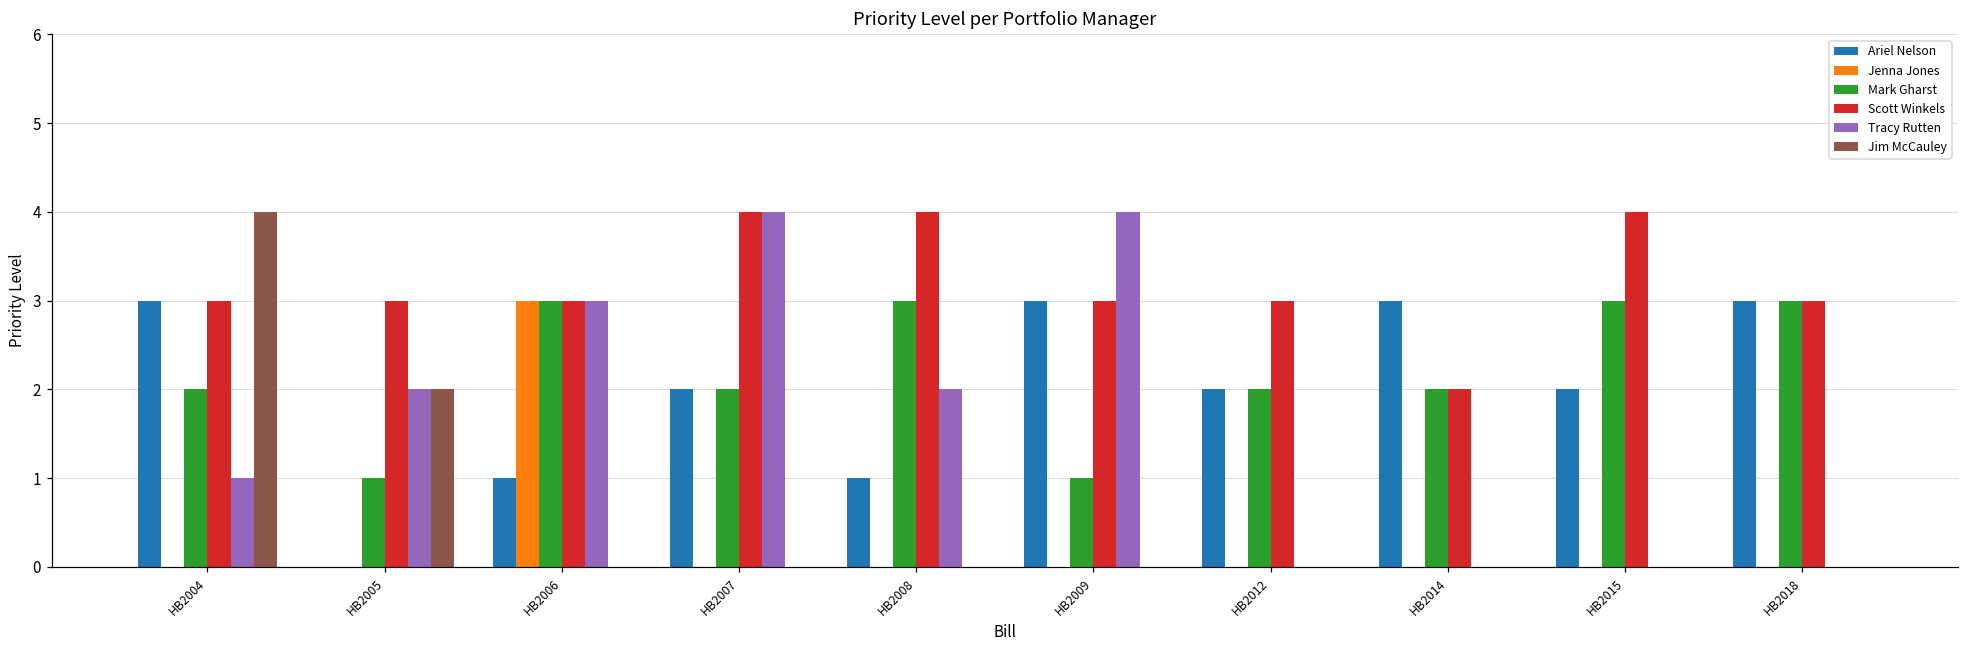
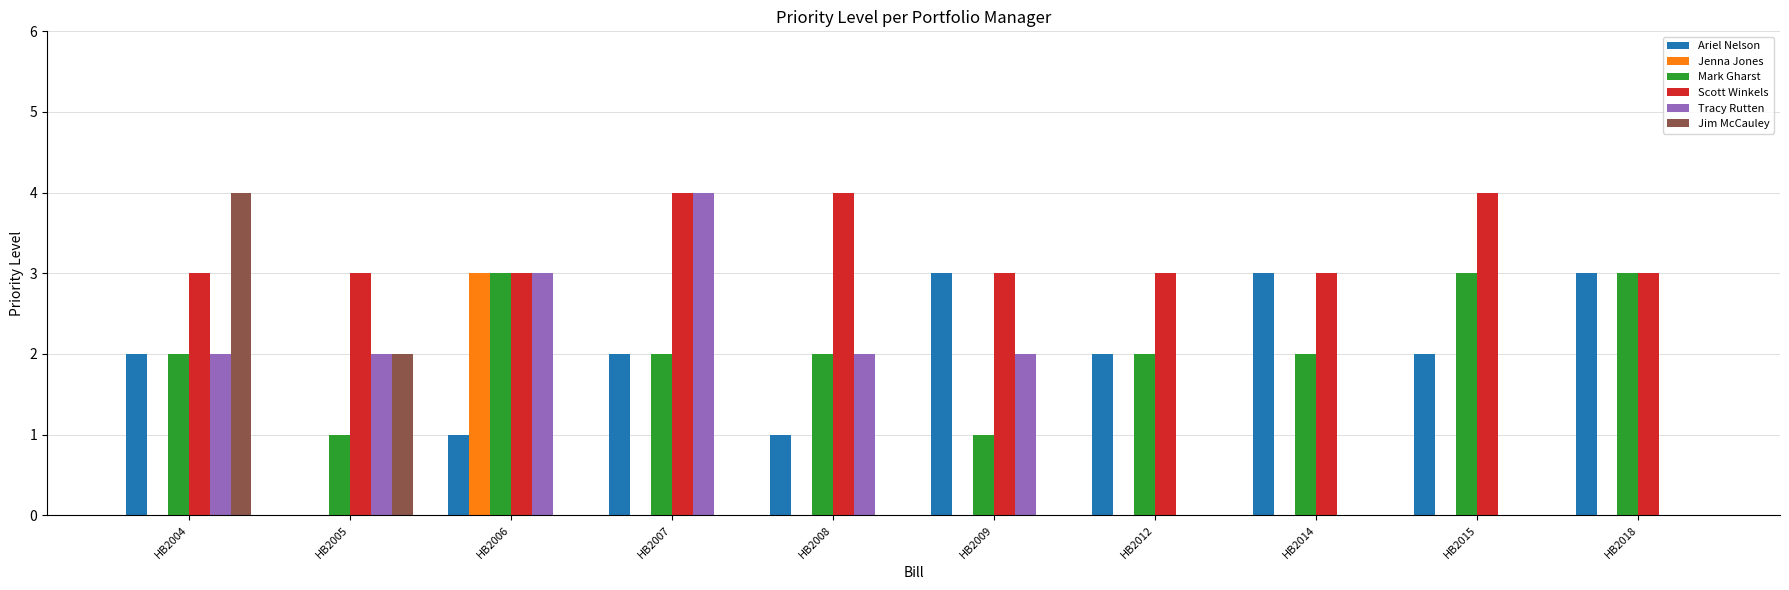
Ariel Nelson, HB2004: 3 -> 2
Tracy Rutten, HB2004: 1 -> 2
Mark Gharst, HB2008: 3 -> 2
Tracy Rutten, HB2009: 4 -> 2
Scott Winkels, HB2014: 2 -> 3
